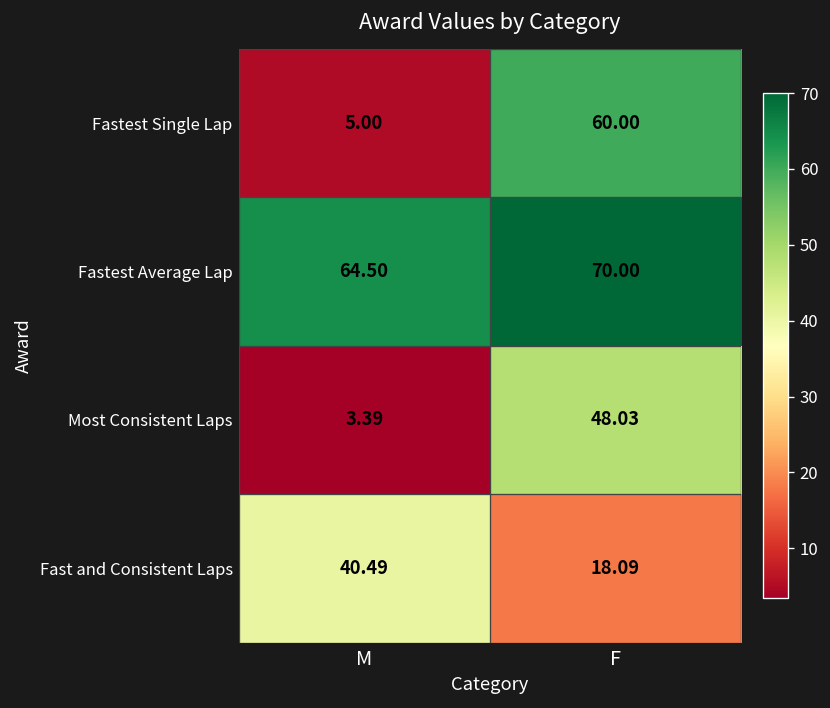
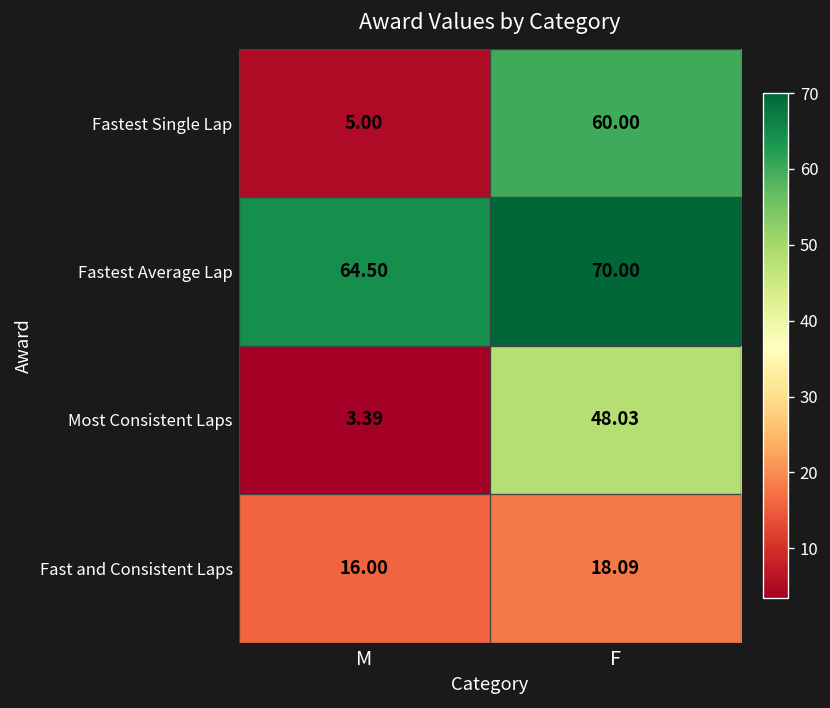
Fast and Consistent Laps, M: 40.49 -> 16.00
